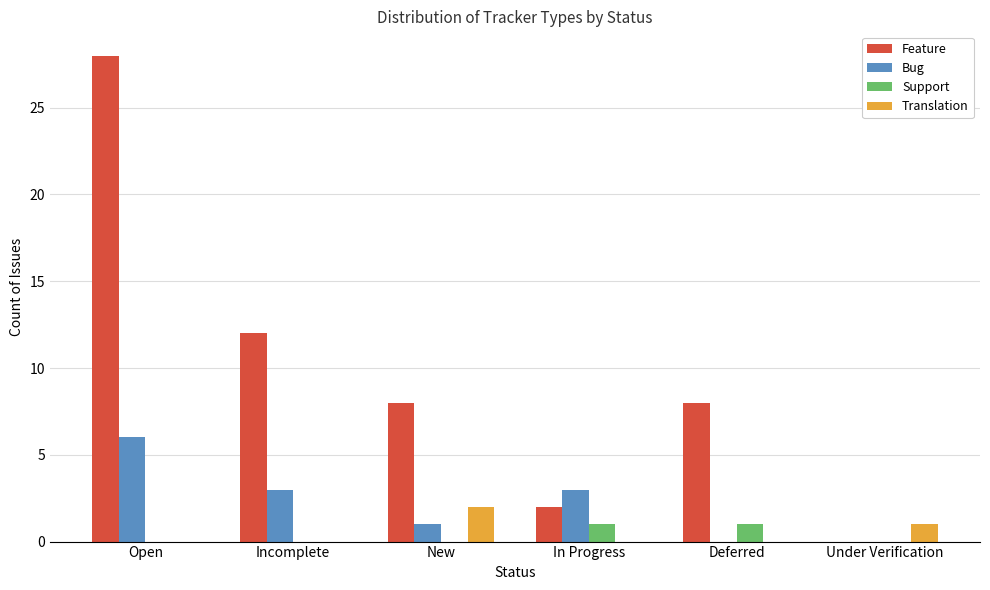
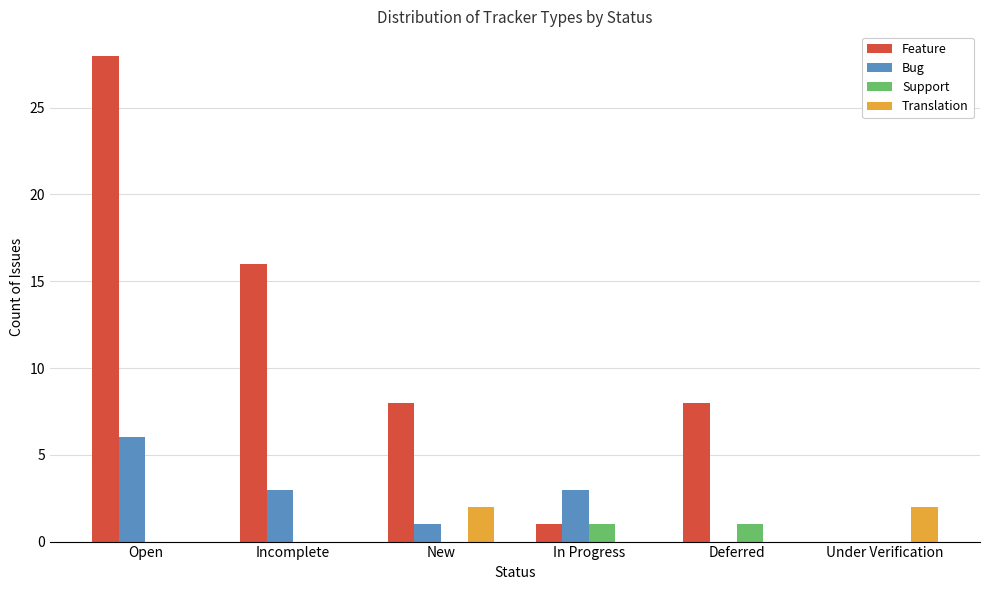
Feature, Incomplete: 12 -> 16
Feature, In Progress: 2 -> 1
Translation, Under Verification: 1 -> 2
